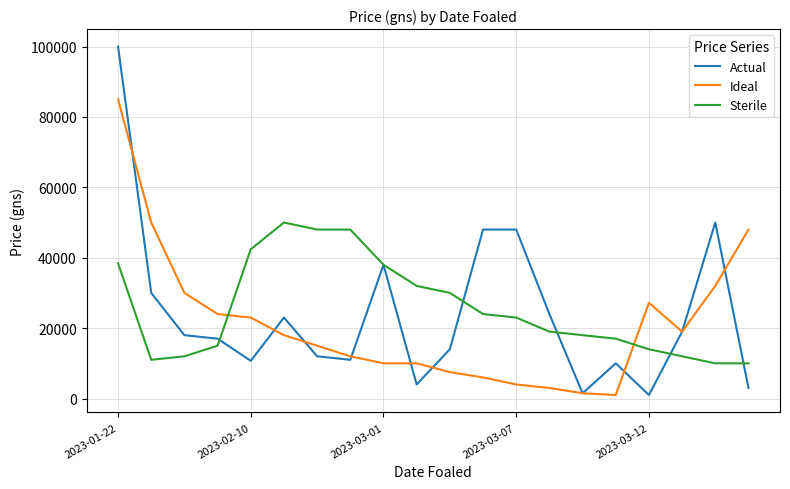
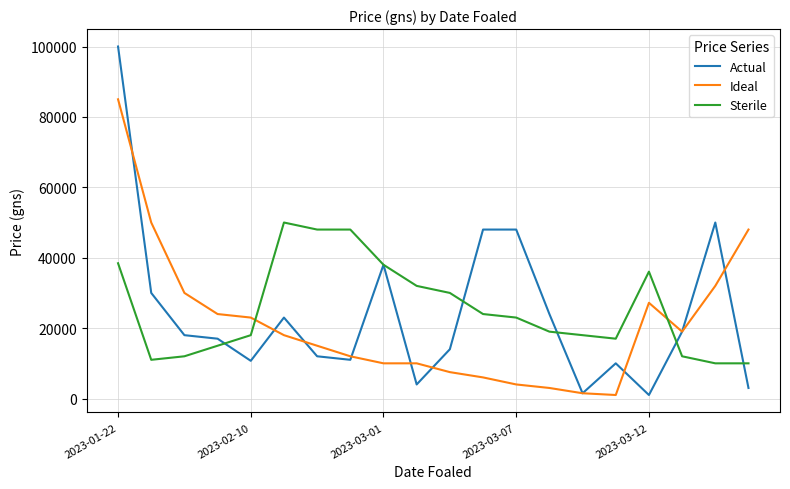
Sterile, 2023-02-10: 42000 -> 18000
Sterile, 2023-03-12: 14000 -> 36000
